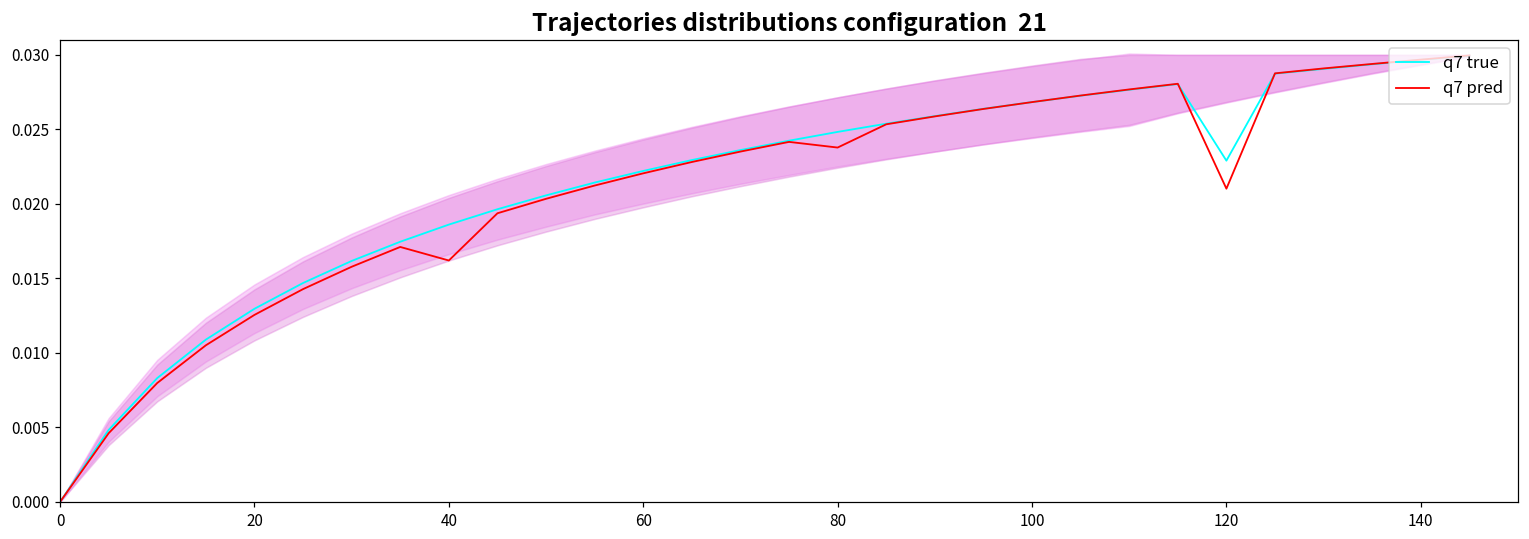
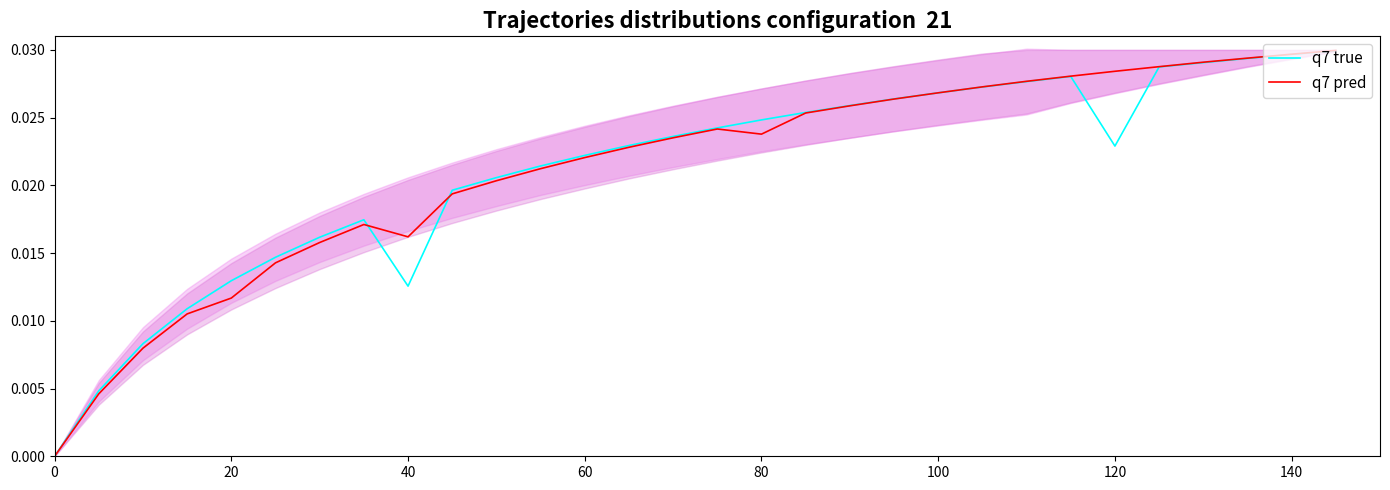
q7 pred, 20: 0.0126 -> 0.0117
q7 true, 40: 0.0186 -> 0.0126
q7 pred, 120: 0.0210 -> 0.0284
